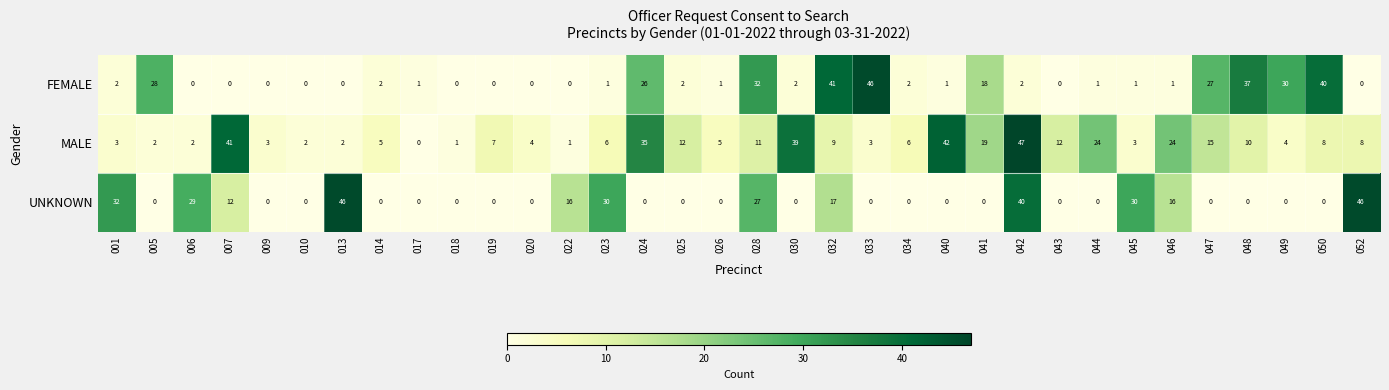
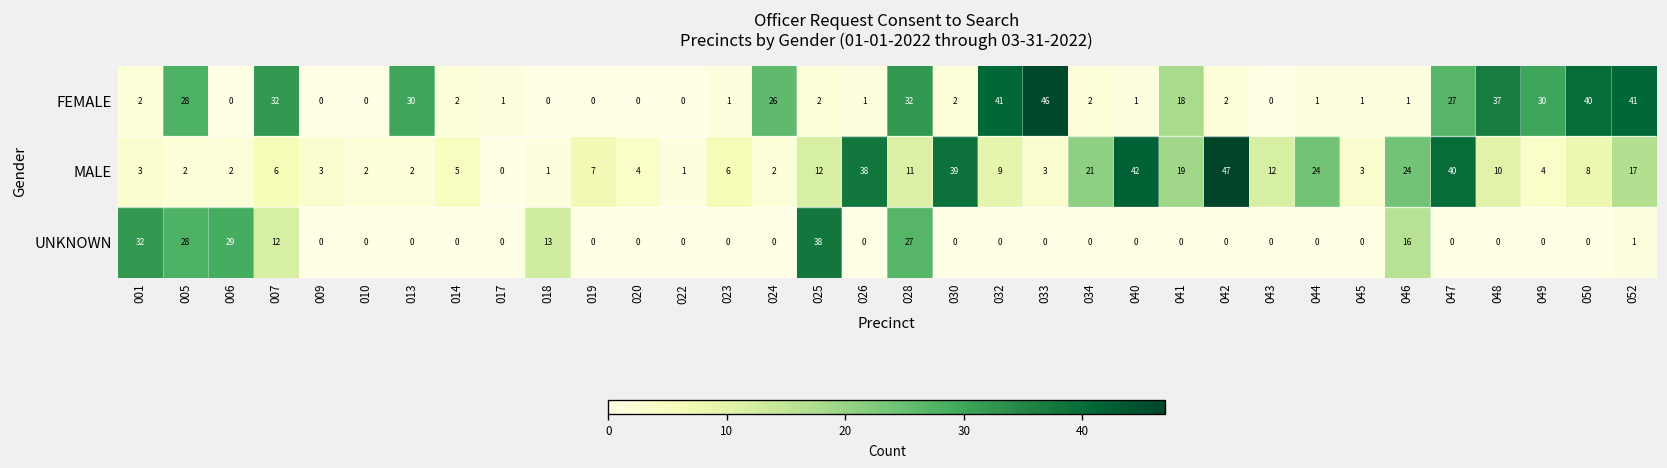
FEMALE, 007: 0 -> 32
FEMALE, 013: 0 -> 30
FEMALE, 052: 0 -> 41
MALE, 007: 41 -> 6
MALE, 024: 35 -> 2
MALE, 026: 5 -> 38
MALE, 034: 6 -> 21
MALE, 047: 15 -> 40
MALE, 052: 8 -> 17
UNKNOWN, 005: 0 -> 28
UNKNOWN, 013: 46 -> 0
UNKNOWN, 018: 0 -> 13
UNKNOWN, 022: 16 -> 0
UNKNOWN, 023: 30 -> 0
UNKNOWN, 025: 0 -> 38
UNKNOWN, 032: 17 -> 0
UNKNOWN, 042: 40 -> 0
UNKNOWN, 045: 30 -> 0
UNKNOWN, 052: 46 -> 1
